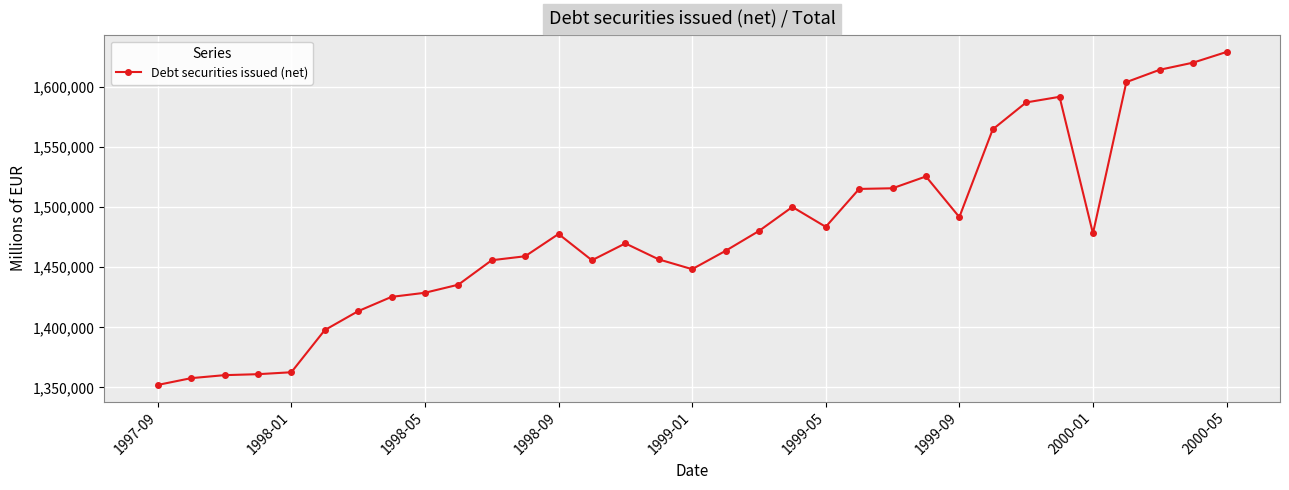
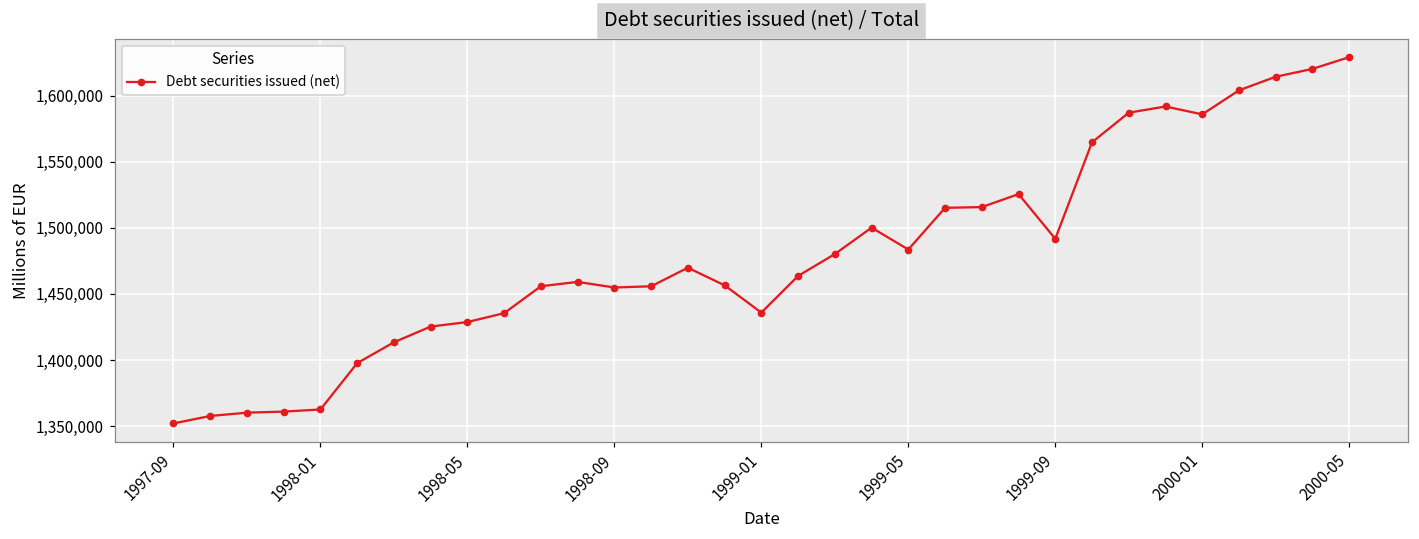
1998-09: 1,478,000 -> 1,455,000
1999-01: 1,448,000 -> 1,436,000
2000-01: 1,478,000 -> 1,586,000
